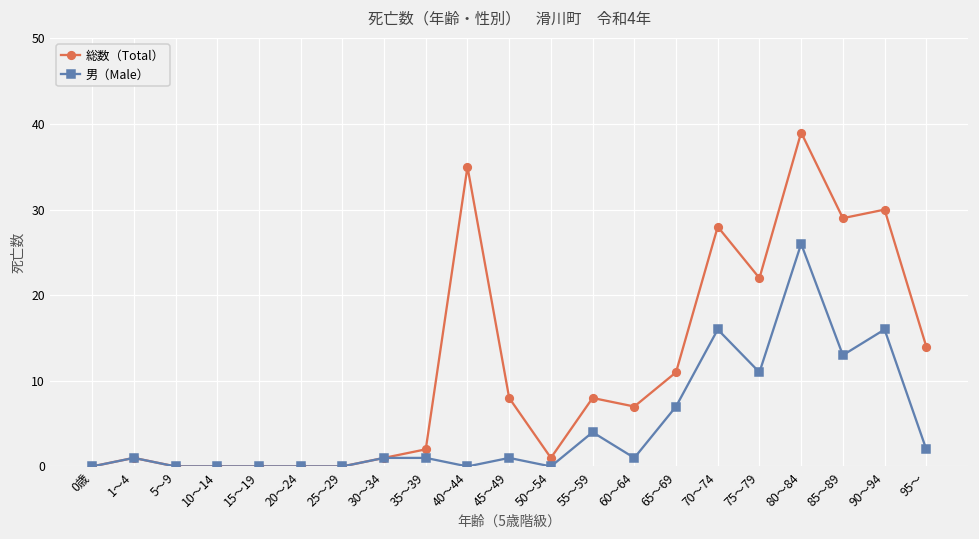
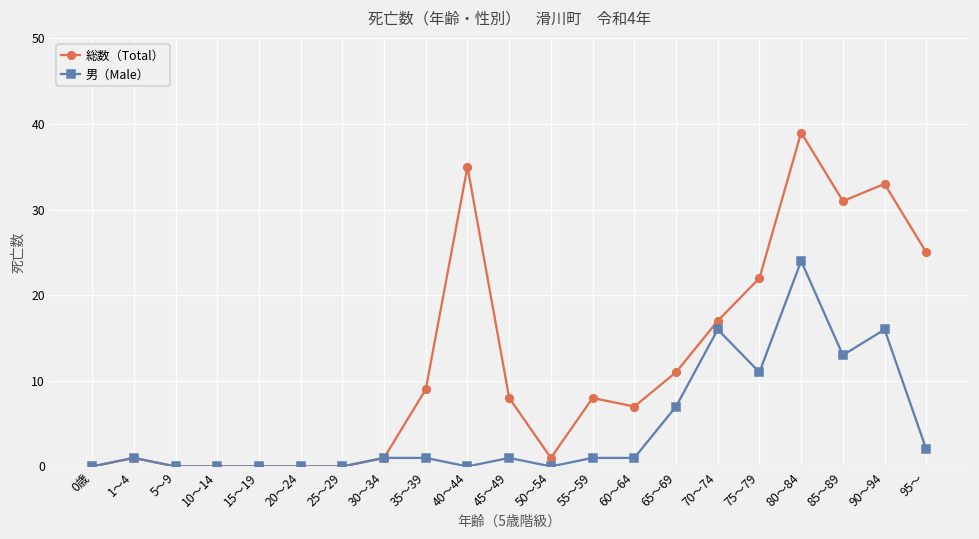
総数（Total）, 35～39: 2 -> 9
男（Male）, 55～59: 4 -> 1
総数（Total）, 70～74: 28 -> 17
男（Male）, 80～84: 26 -> 24
総数（Total）, 85～89: 29 -> 31
総数（Total）, 90～94: 30 -> 33
総数（Total）, 95～: 14 -> 25
